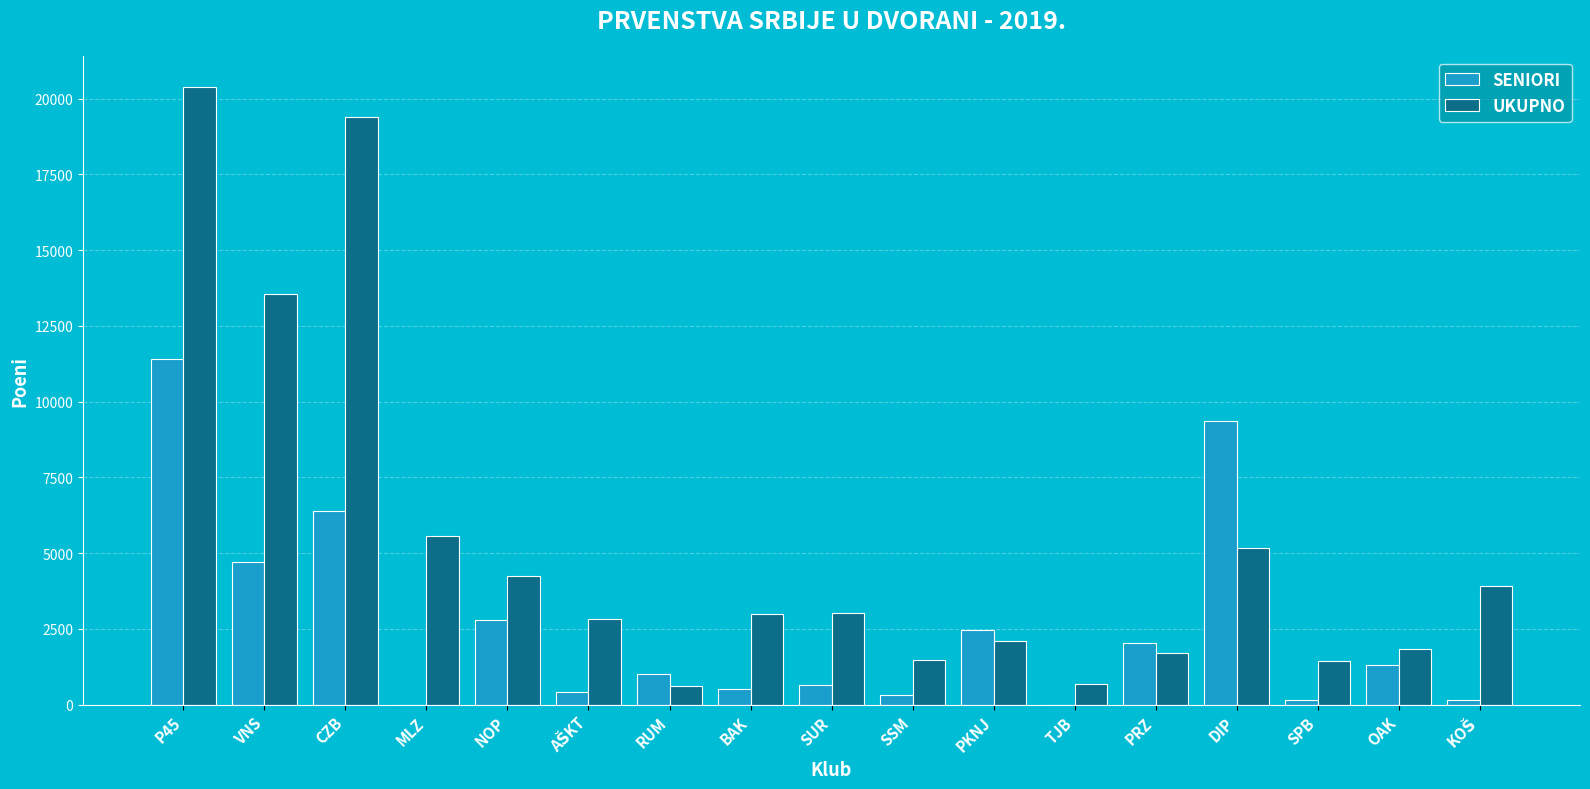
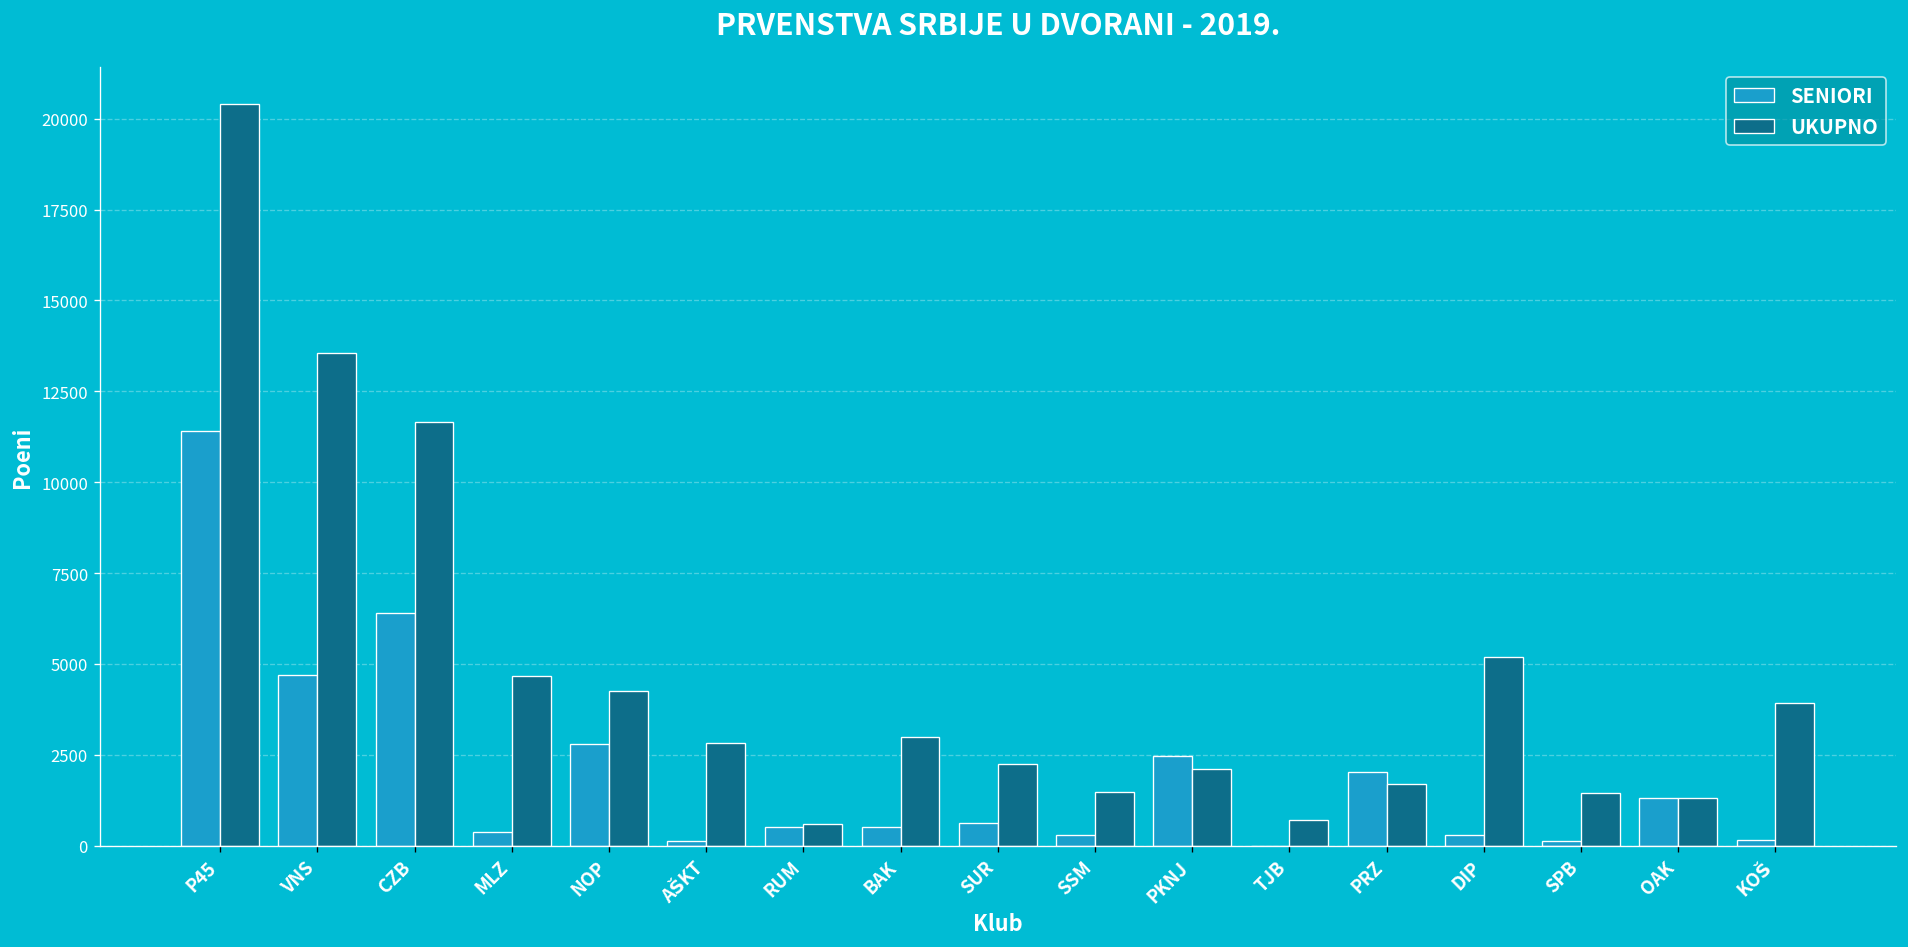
UKUPNO, CZB: 19400 -> 11700
SENIORI, MLZ: 0 -> 400
UKUPNO, MLZ: 5600 -> 4700
SENIORI, AŠKT: 400 -> 100
SENIORI, RUM: 1000 -> 500
UKUPNO, SUR: 3000 -> 2300
SENIORI, DIP: 9400 -> 300
UKUPNO, OAK: 1800 -> 1300
